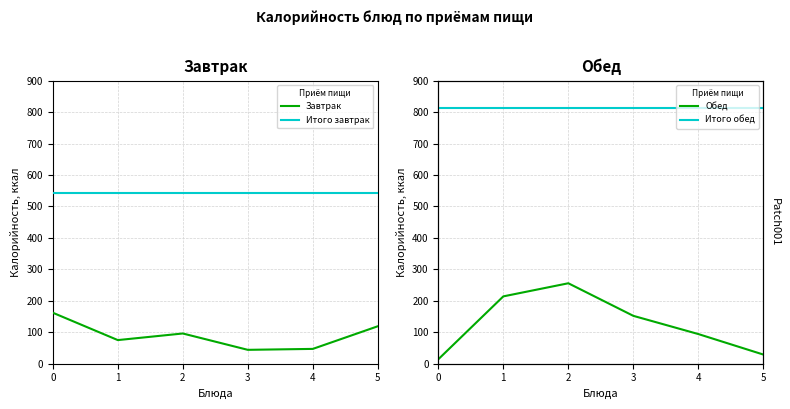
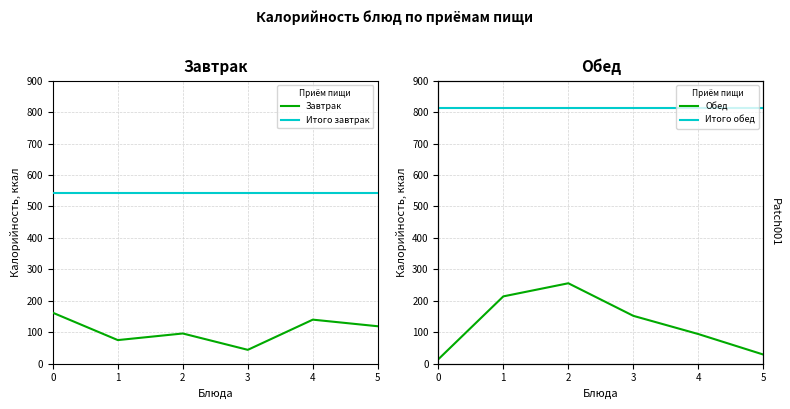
Завтрак, Завтрак, 4: 50 -> 140
